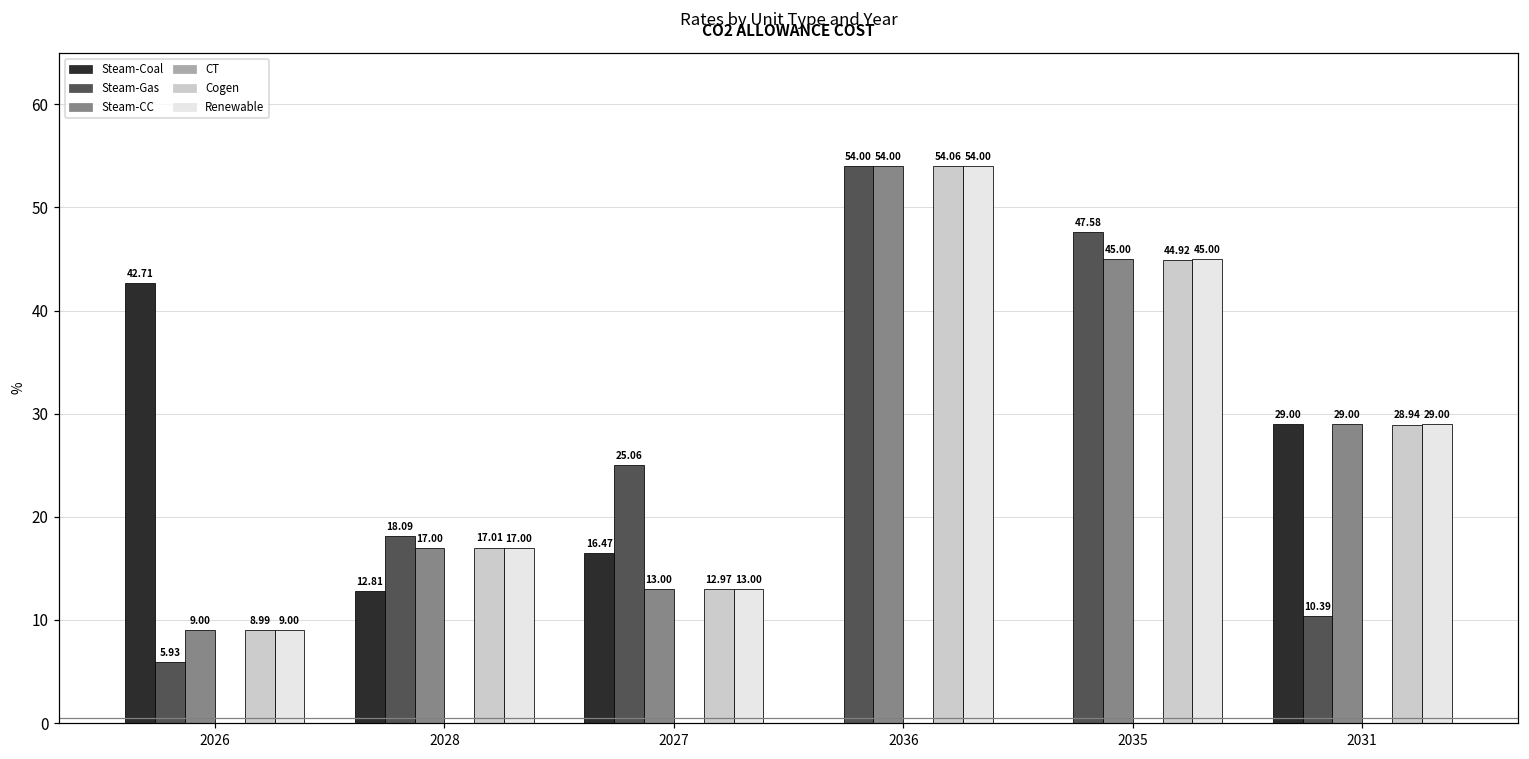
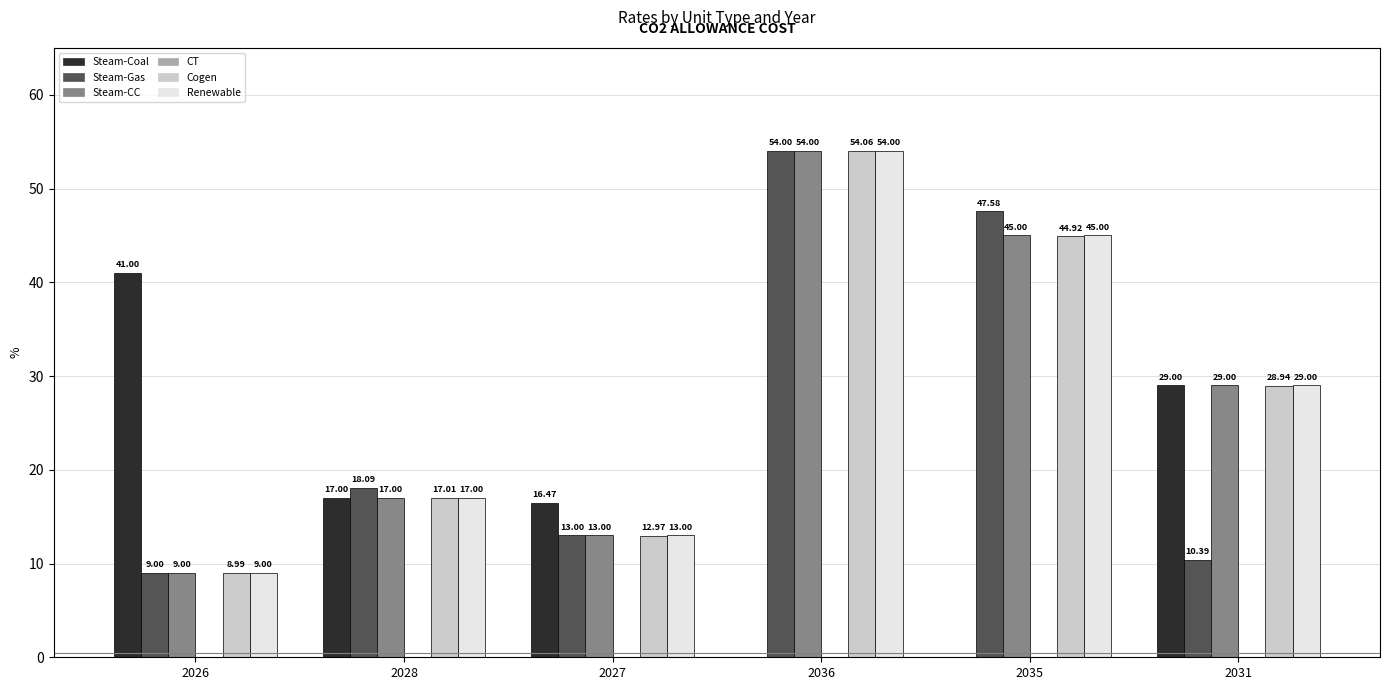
Steam-Coal, 2026: 42.71 -> 41.00
Steam-Gas, 2026: 5.93 -> 9.00
Steam-Coal, 2028: 12.81 -> 17.00
Steam-Gas, 2027: 25.06 -> 13.00
